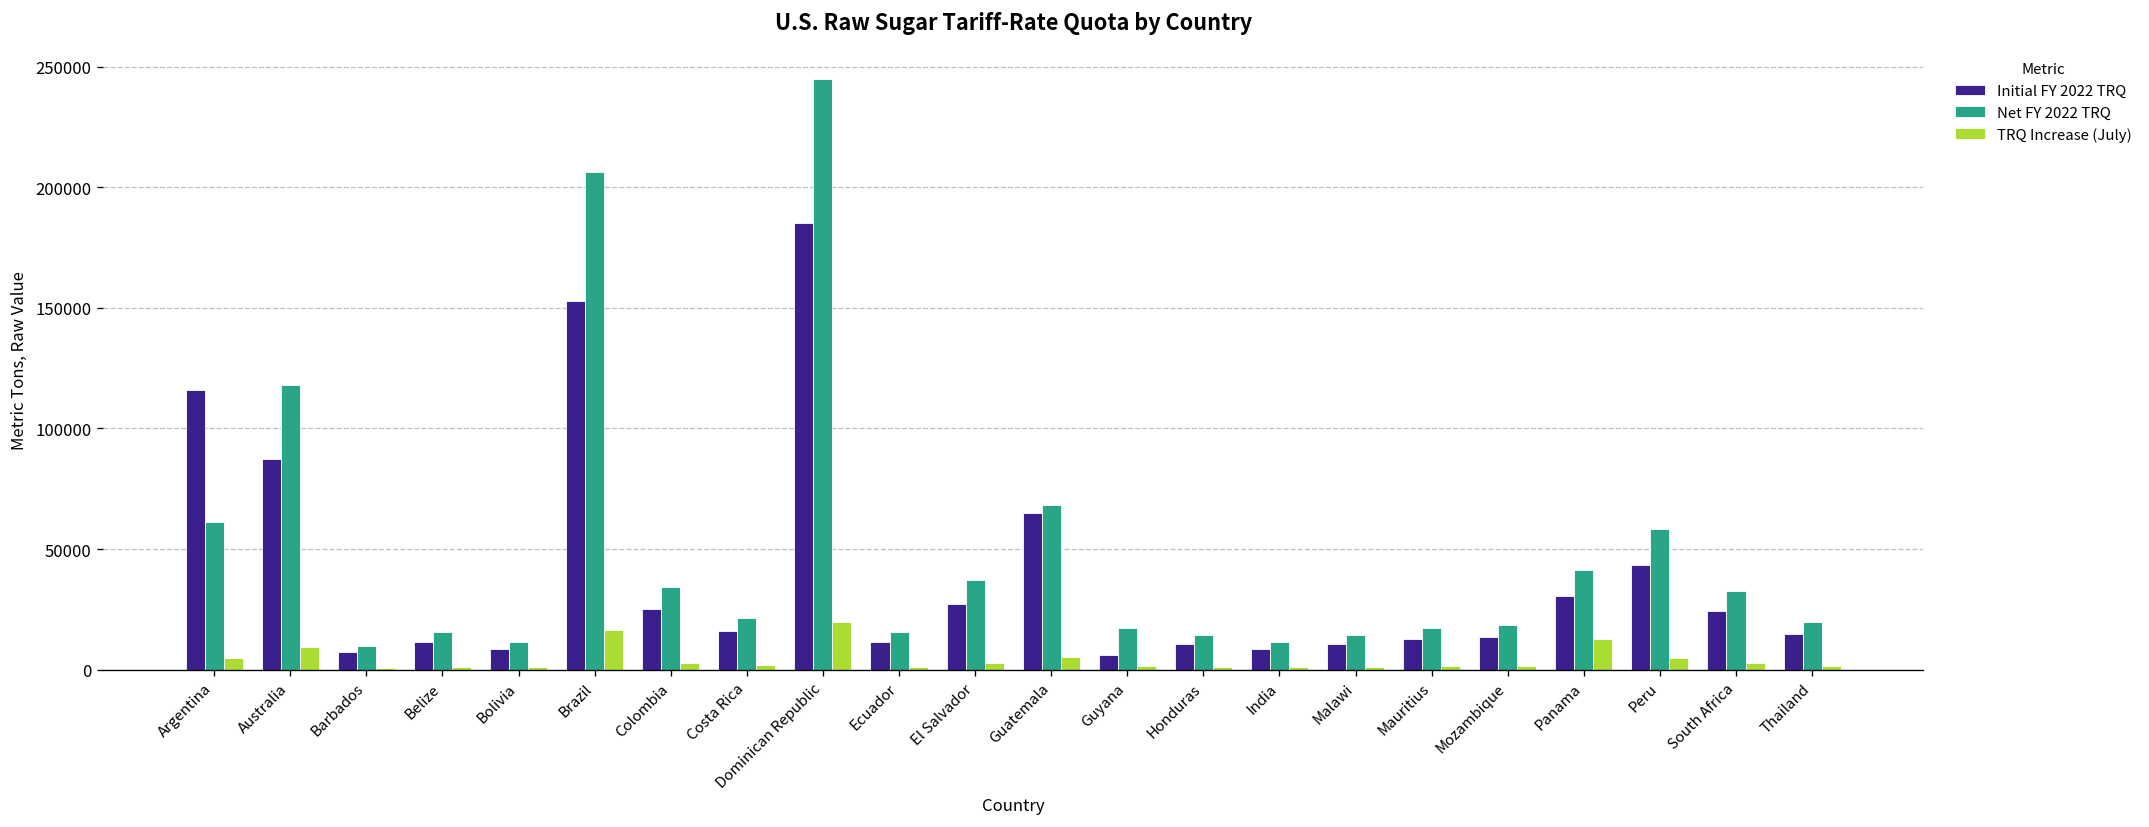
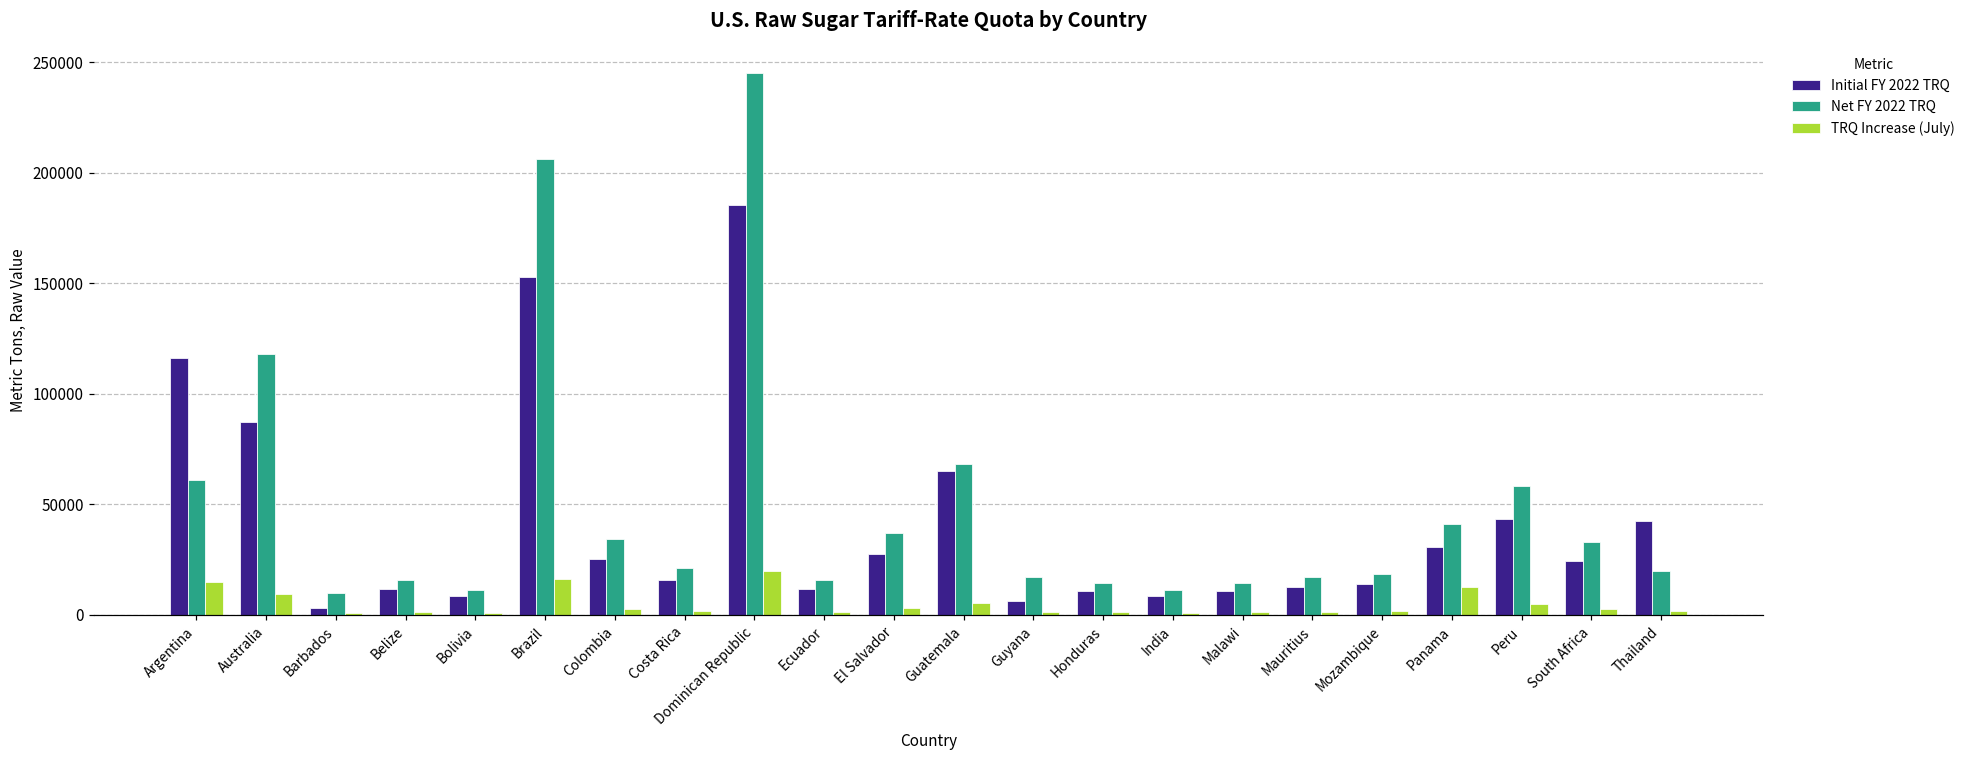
TRQ Increase (July), Argentina: 5000 -> 15000
Initial FY 2022 TRQ, Barbados: 7000 -> 3000
Initial FY 2022 TRQ, Thailand: 15000 -> 43000
